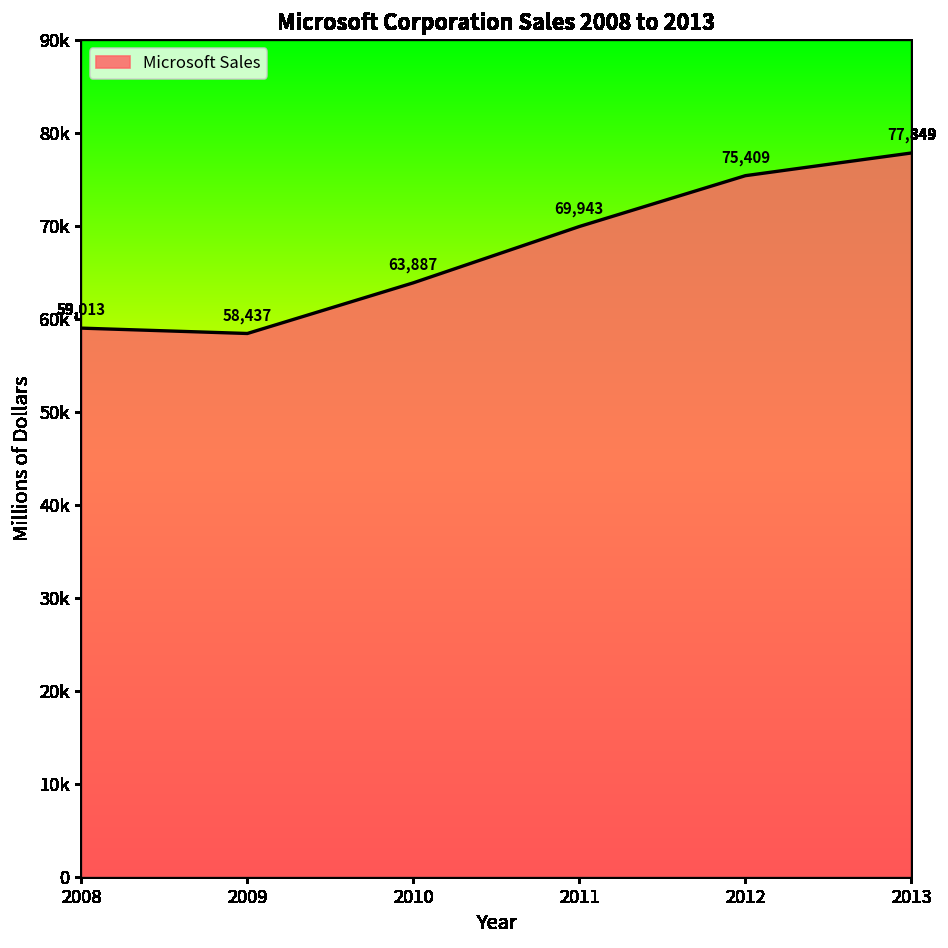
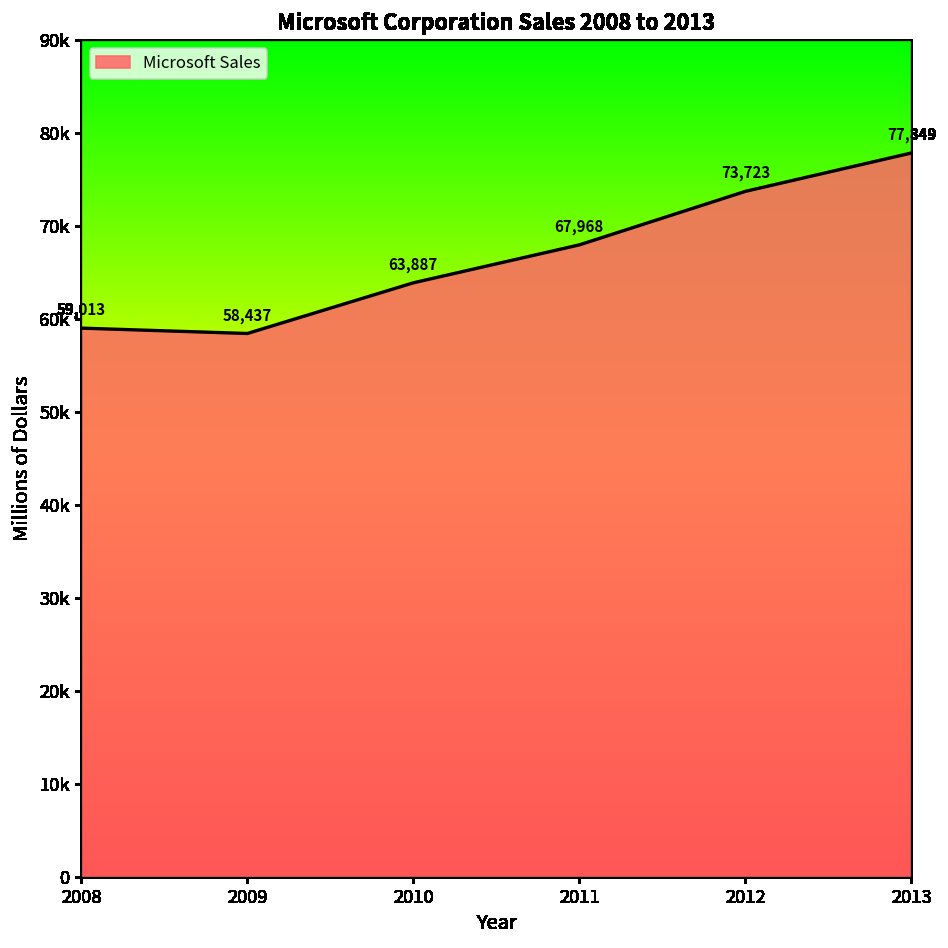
2011: 69,943 -> 67,968
2012: 75,409 -> 73,723
